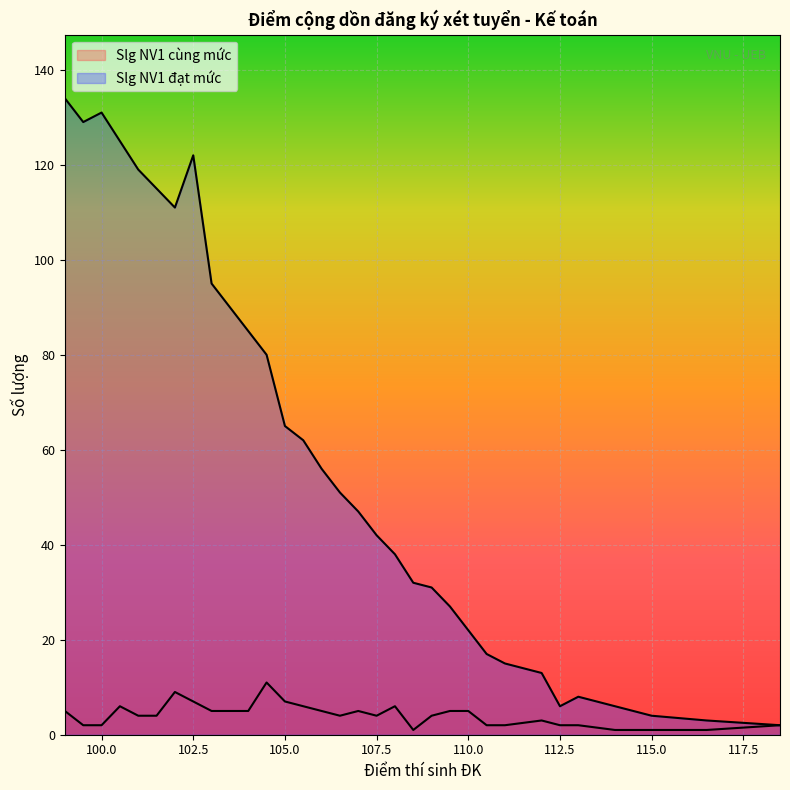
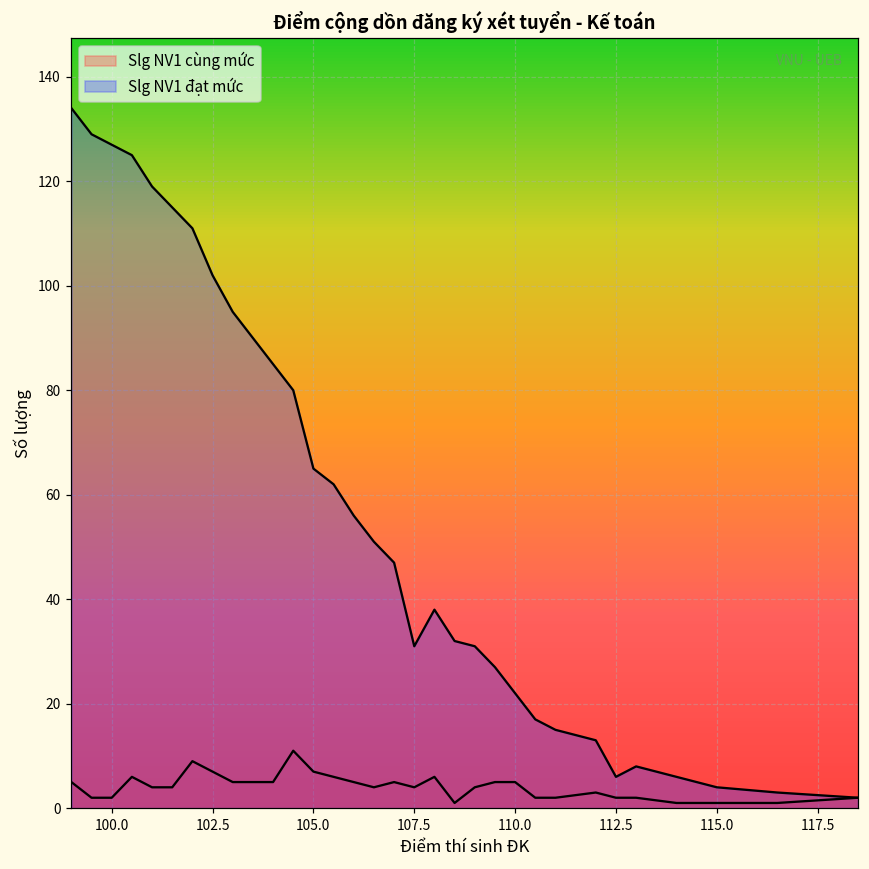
Slg NV1 đạt mức, 100.0: 131 -> 127
Slg NV1 đạt mức, 102.5: 122 -> 102
Slg NV1 đạt mức, 107.5: 42 -> 31
